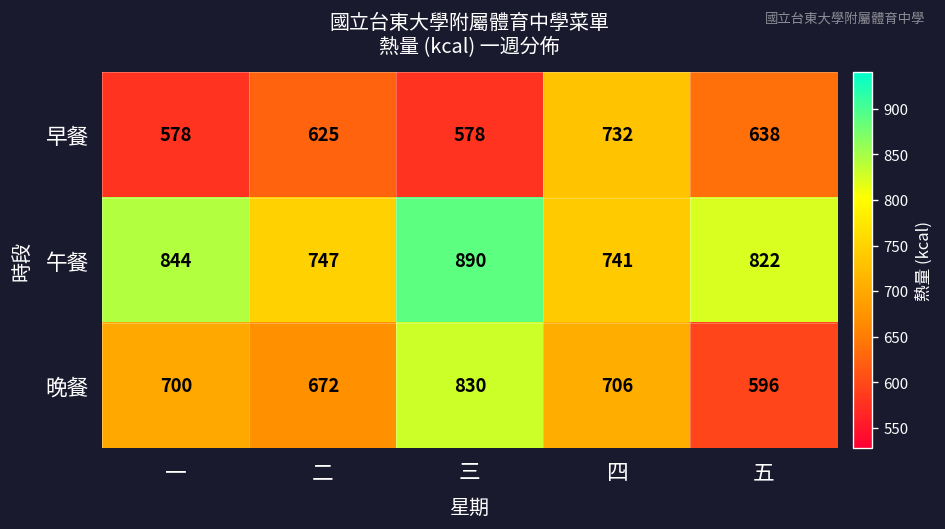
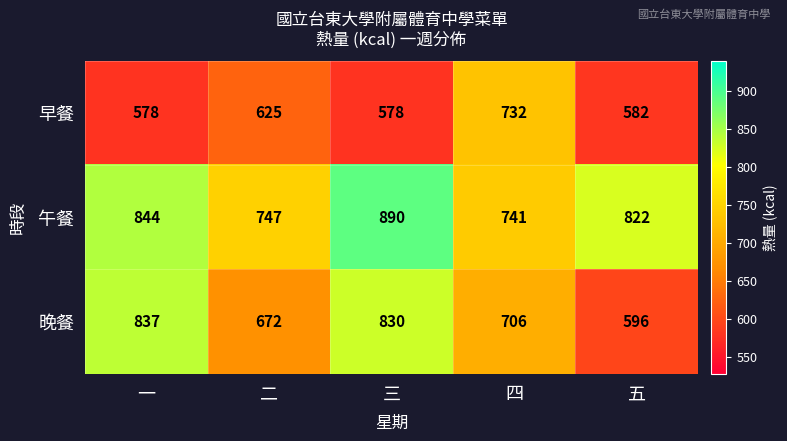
早餐, 五: 638 -> 582
晚餐, 一: 700 -> 837
